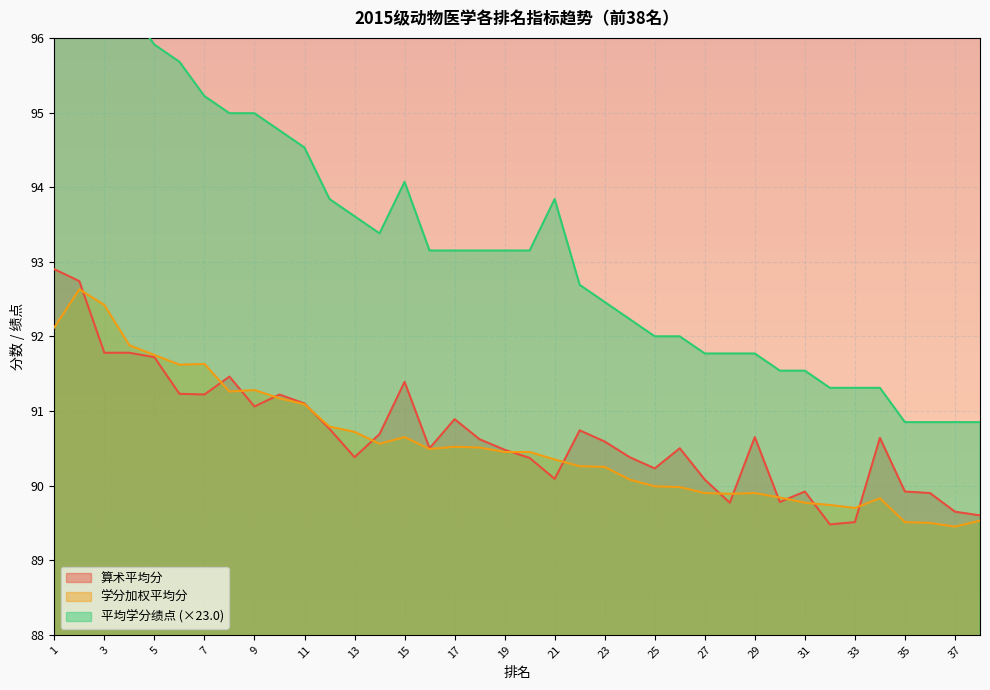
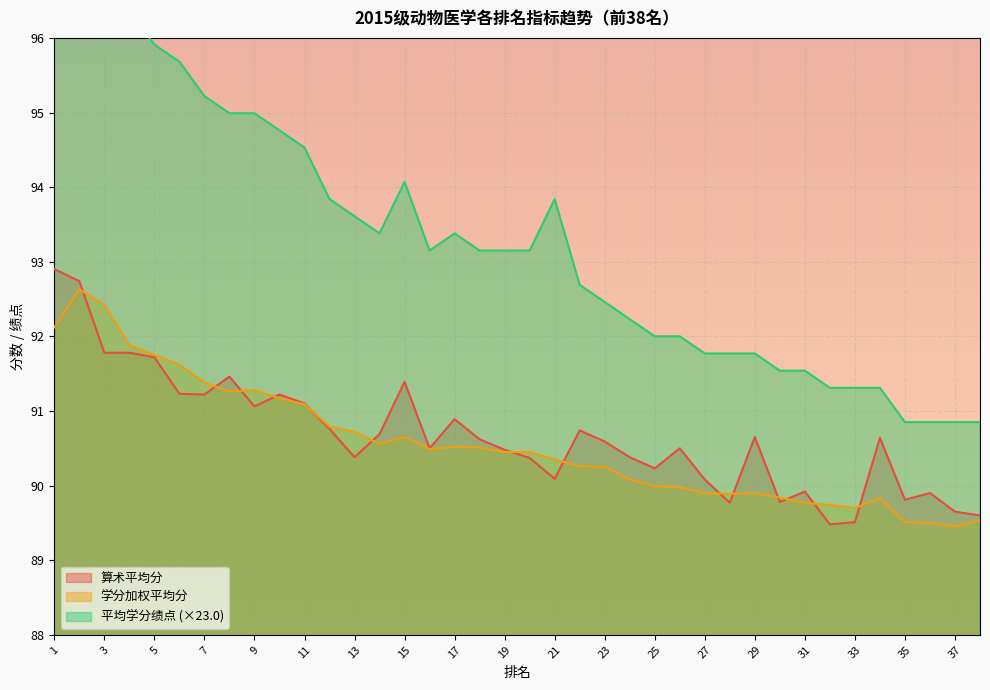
学分加权平均分, 7: 91.6 -> 91.4
平均学分绩点 (×23.0), 17: 93.1 -> 93.4
算术平均分, 35: 89.9 -> 89.8
